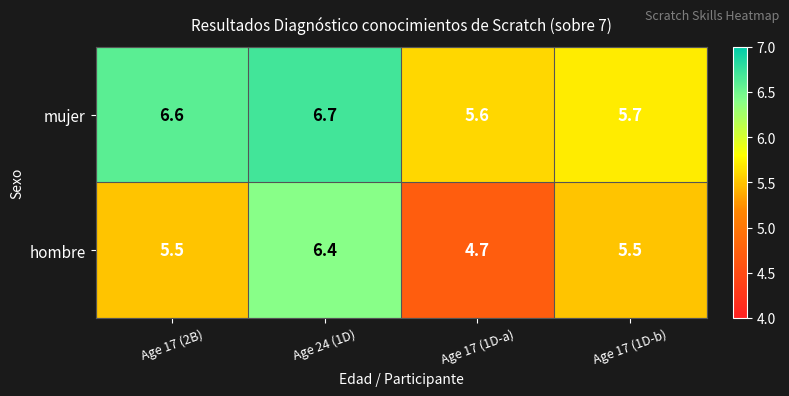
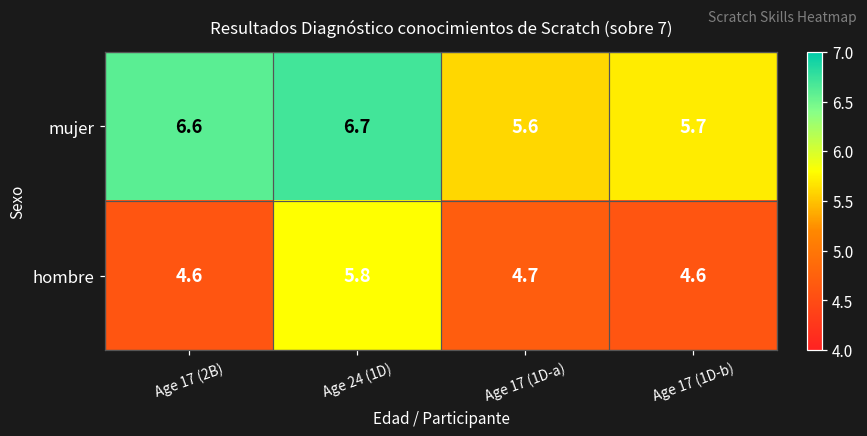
hombre, Age 17 (2B): 5.5 -> 4.6
hombre, Age 24 (1D): 6.4 -> 5.8
hombre, Age 17 (1D-b): 5.5 -> 4.6
